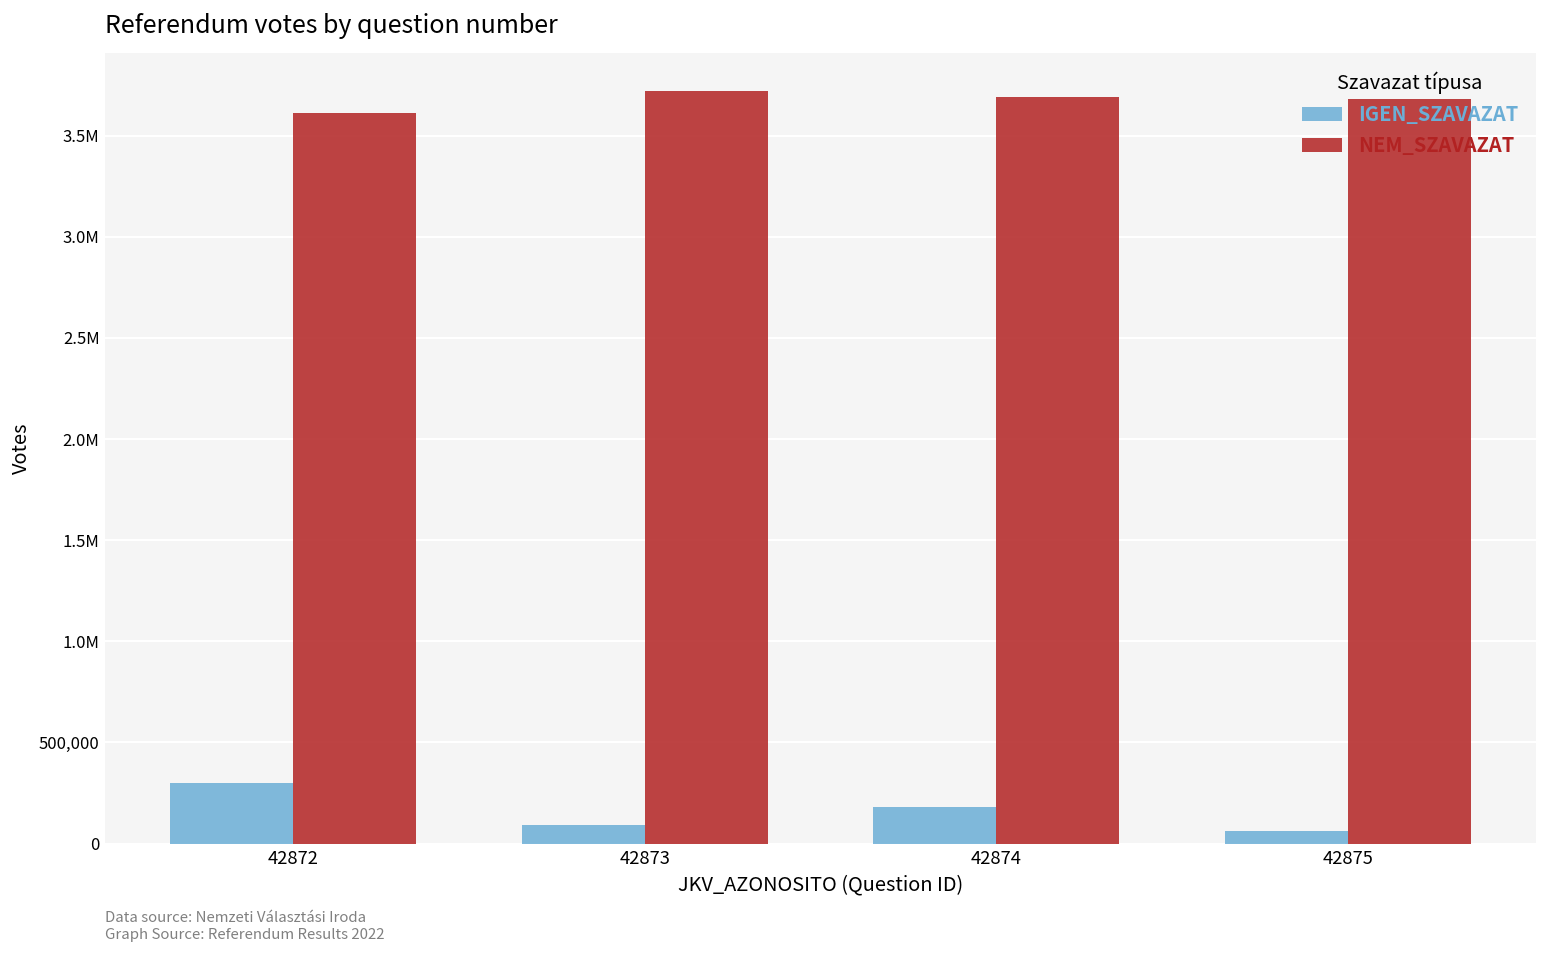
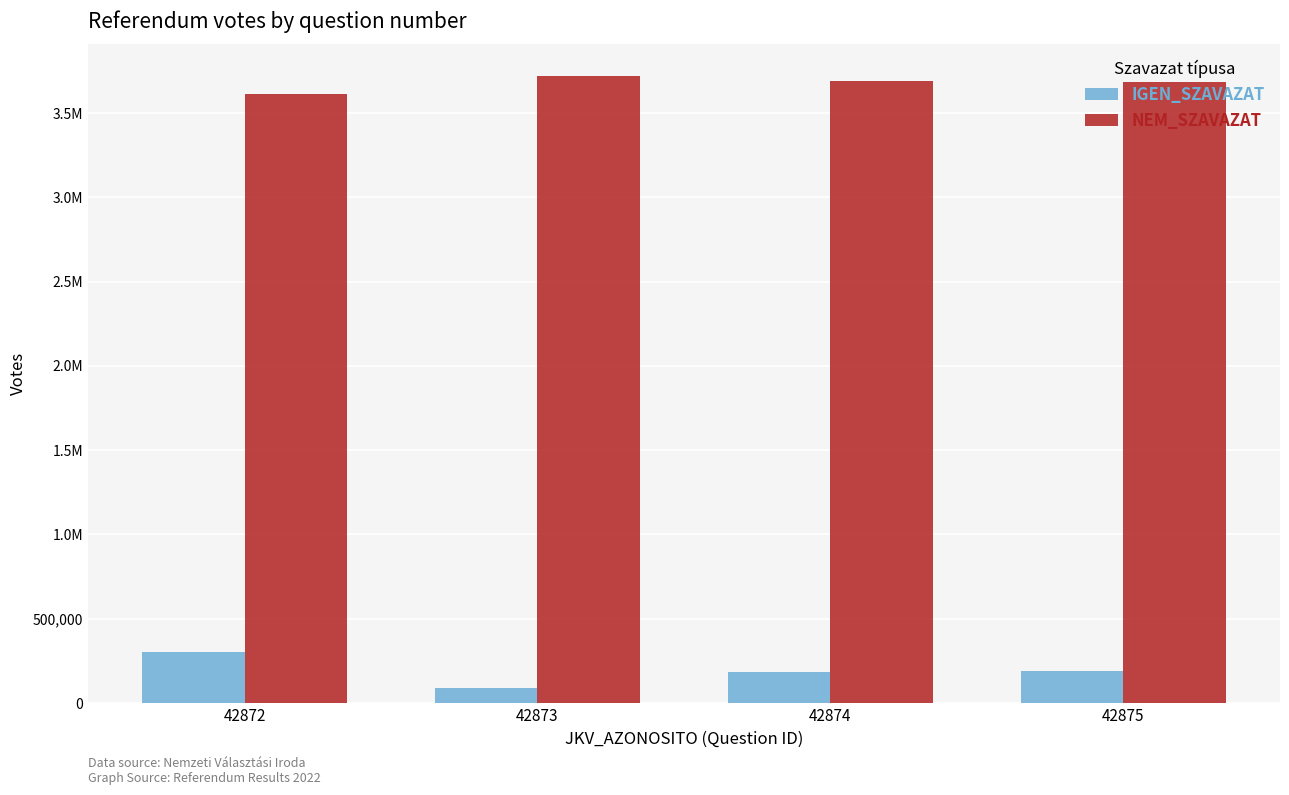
IGEN_SZAVAZAT, 42875: 60,000 -> 190,000
